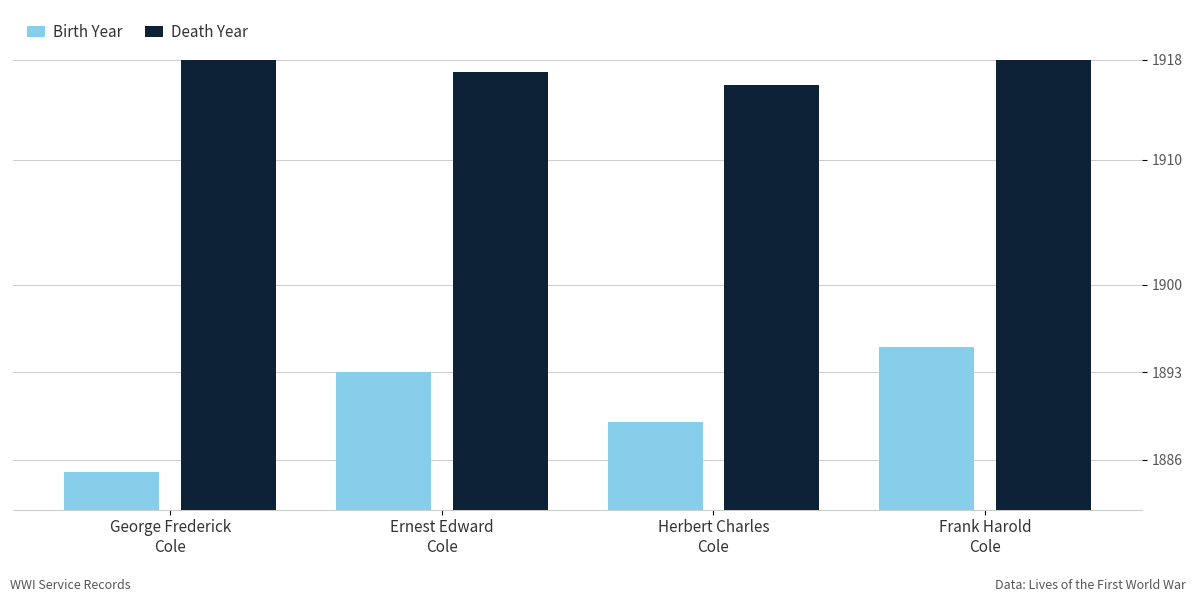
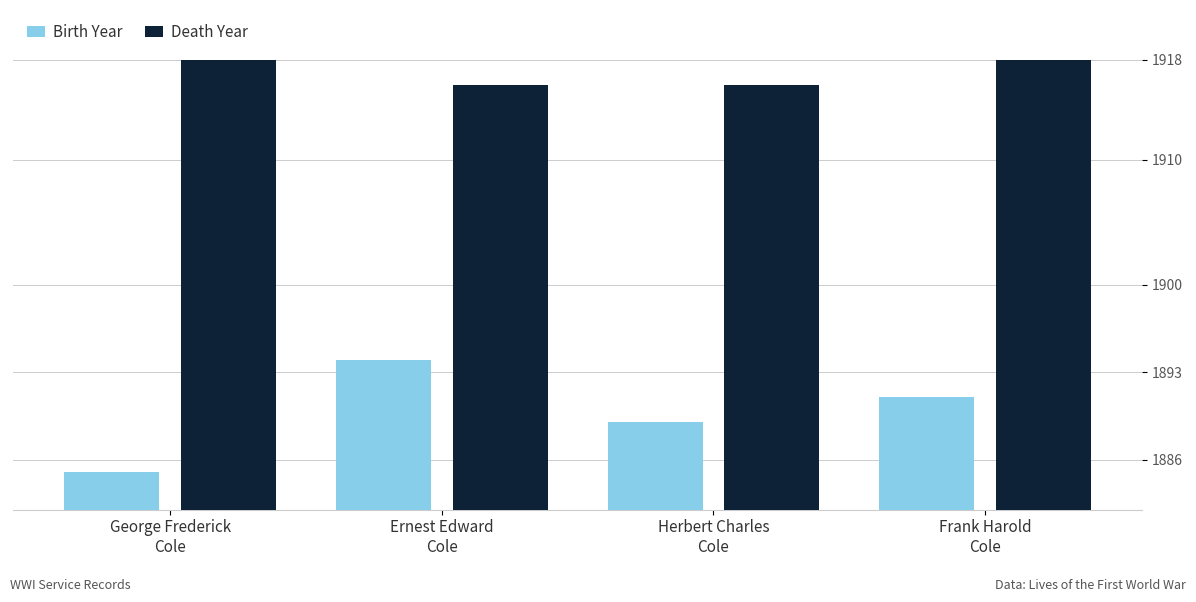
Birth Year, Ernest Edward Cole: 1893 -> 1894
Death Year, Ernest Edward Cole: 1917 -> 1916
Birth Year, Frank Harold Cole: 1895 -> 1891
